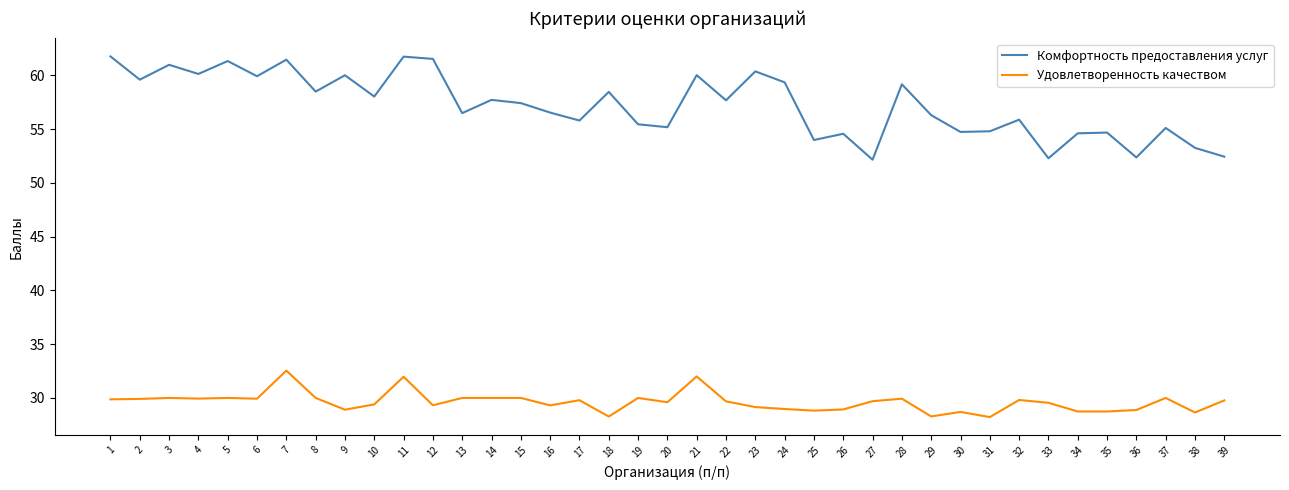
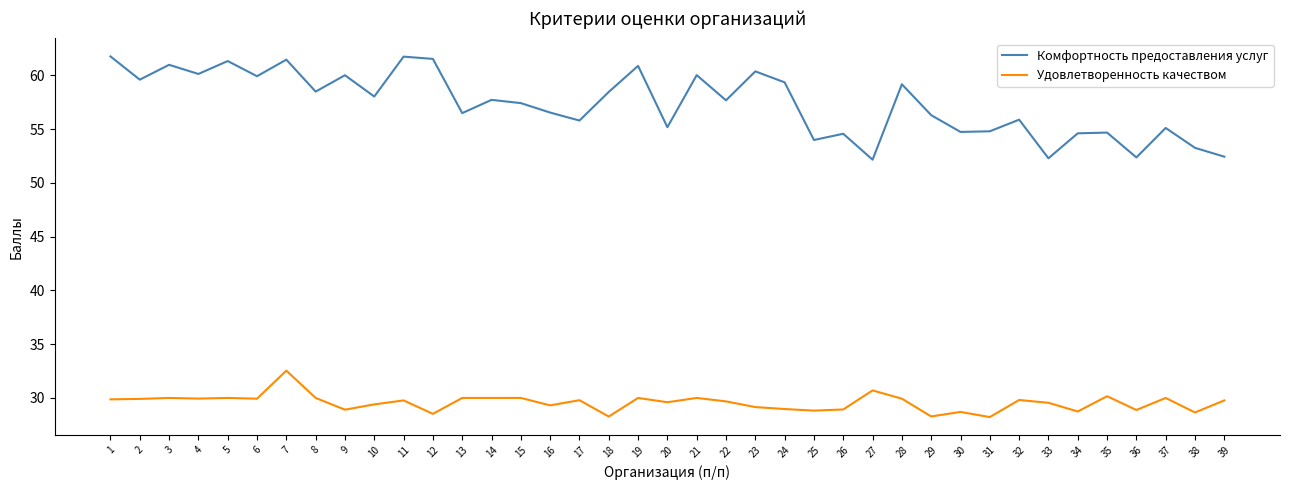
Удовлетворенность качеством, 11: 32.0 -> 29.8
Удовлетворенность качеством, 12: 29.3 -> 28.5
Комфортность предоставления услуг, 19: 55.4 -> 60.9
Удовлетворенность качеством, 21: 32 -> 30
Удовлетворенность качеством, 27: 29.7 -> 30.7
Удовлетворенность качеством, 35: 28.7 -> 30.2
